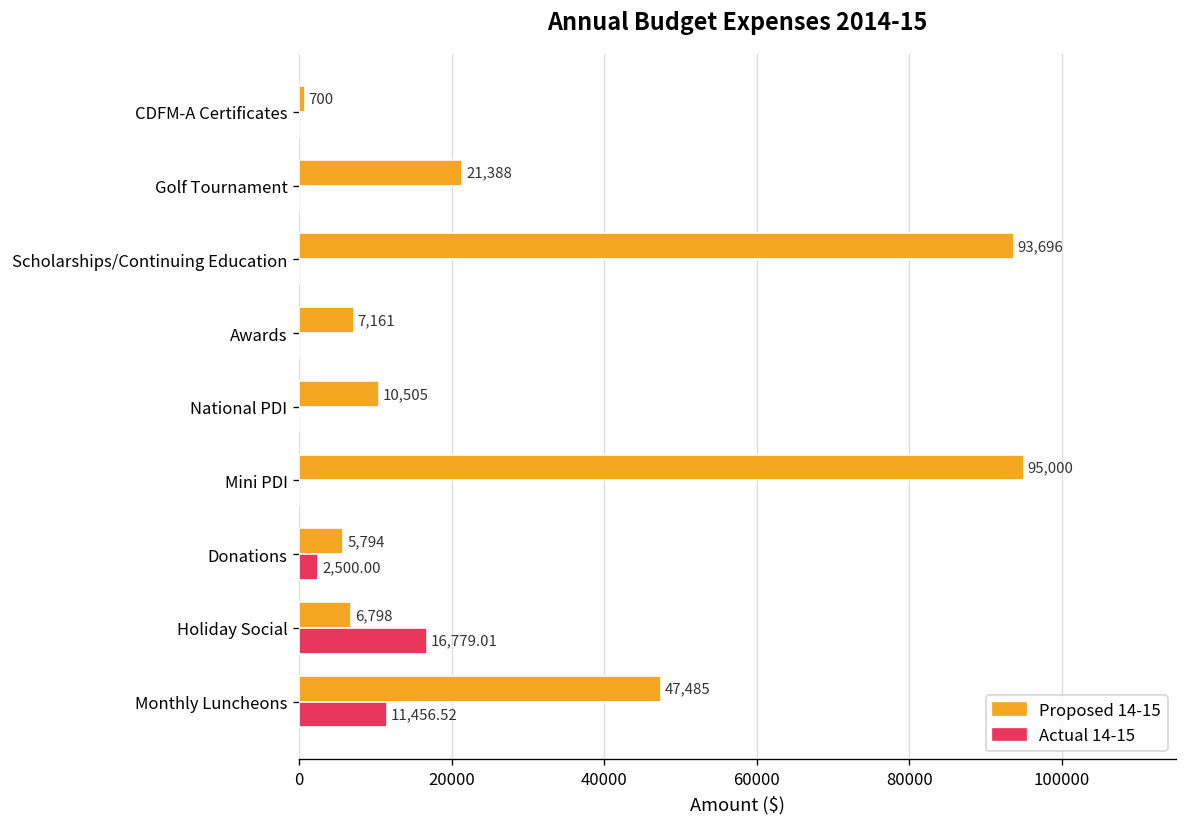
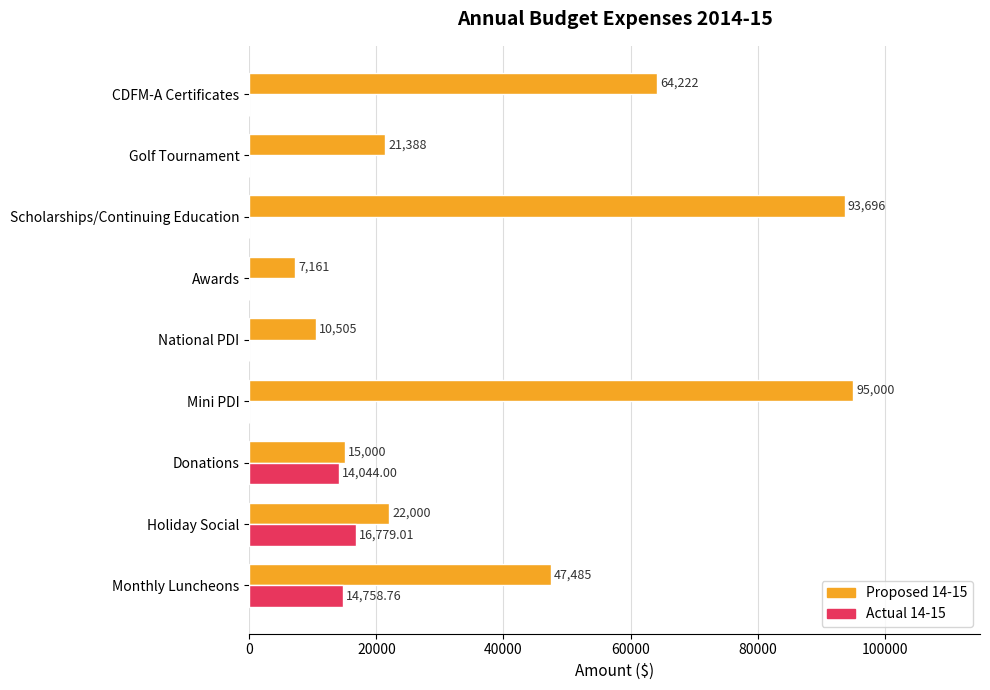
Proposed 14-15, CDFM-A Certificates: 700 -> 64,222
Proposed 14-15, Donations: 5,794 -> 15,000
Actual 14-15, Donations: 2,500.00 -> 14,044.00
Proposed 14-15, Holiday Social: 6,798 -> 22,000
Actual 14-15, Monthly Luncheons: 11,456.52 -> 14,758.76
